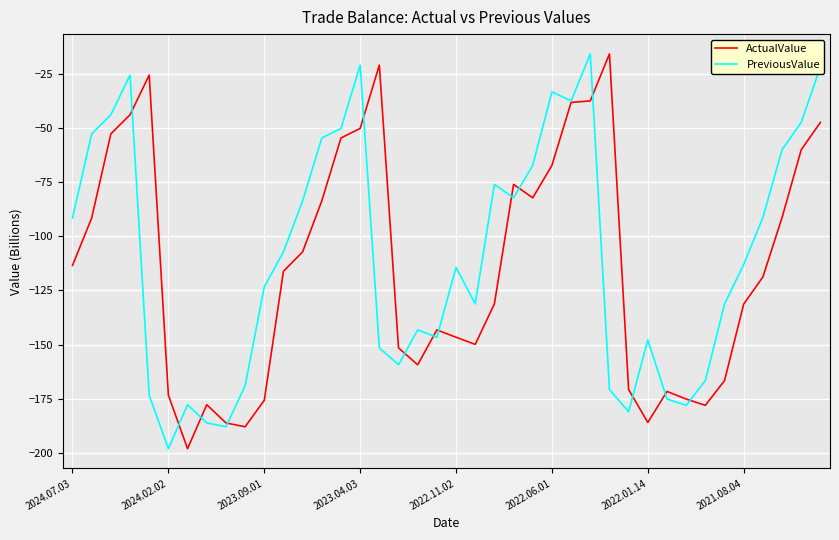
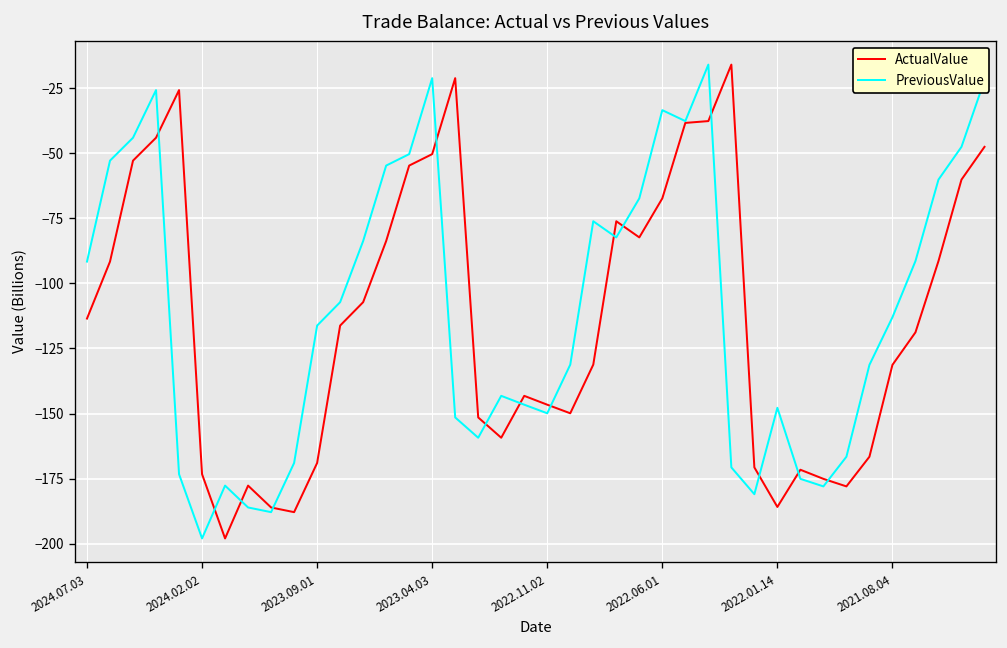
ActualValue, 2023.09.01: -176 -> -169
PreviousValue, 2023.09.01: -123 -> -116
PreviousValue, 2022.11.02: -114 -> -150
